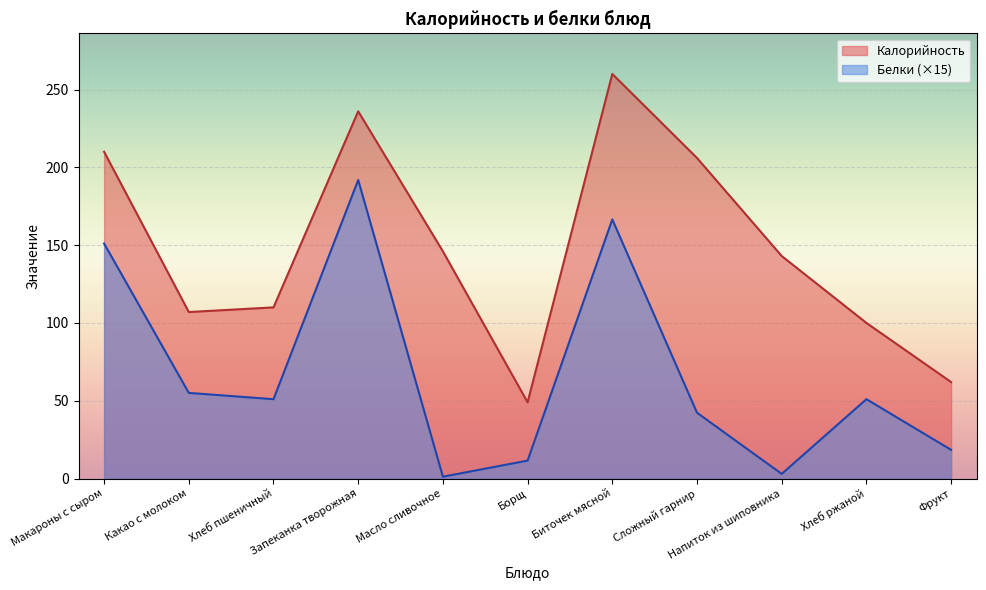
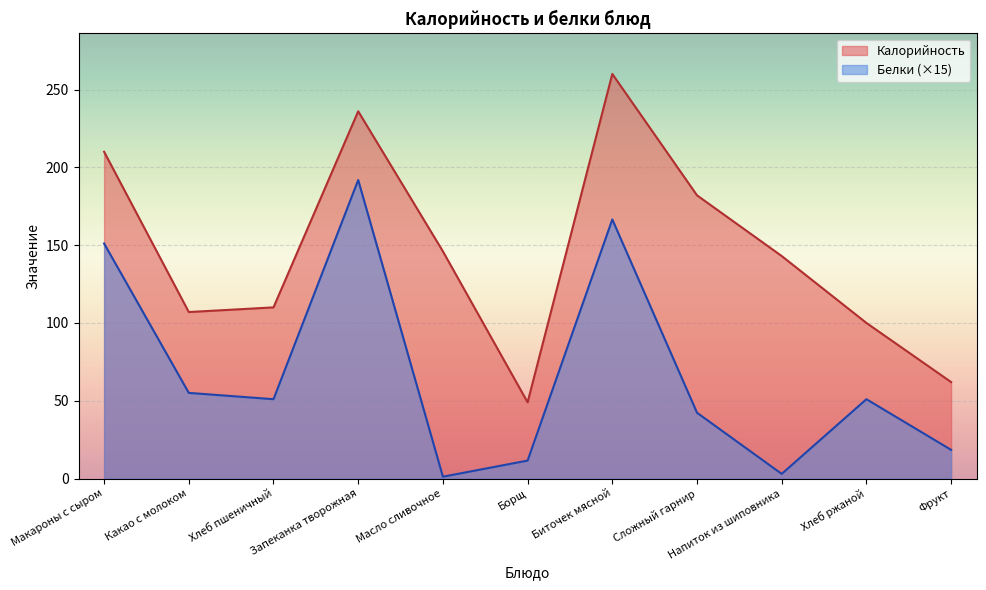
Калорийность, Сложный гарнир: 206 -> 182
